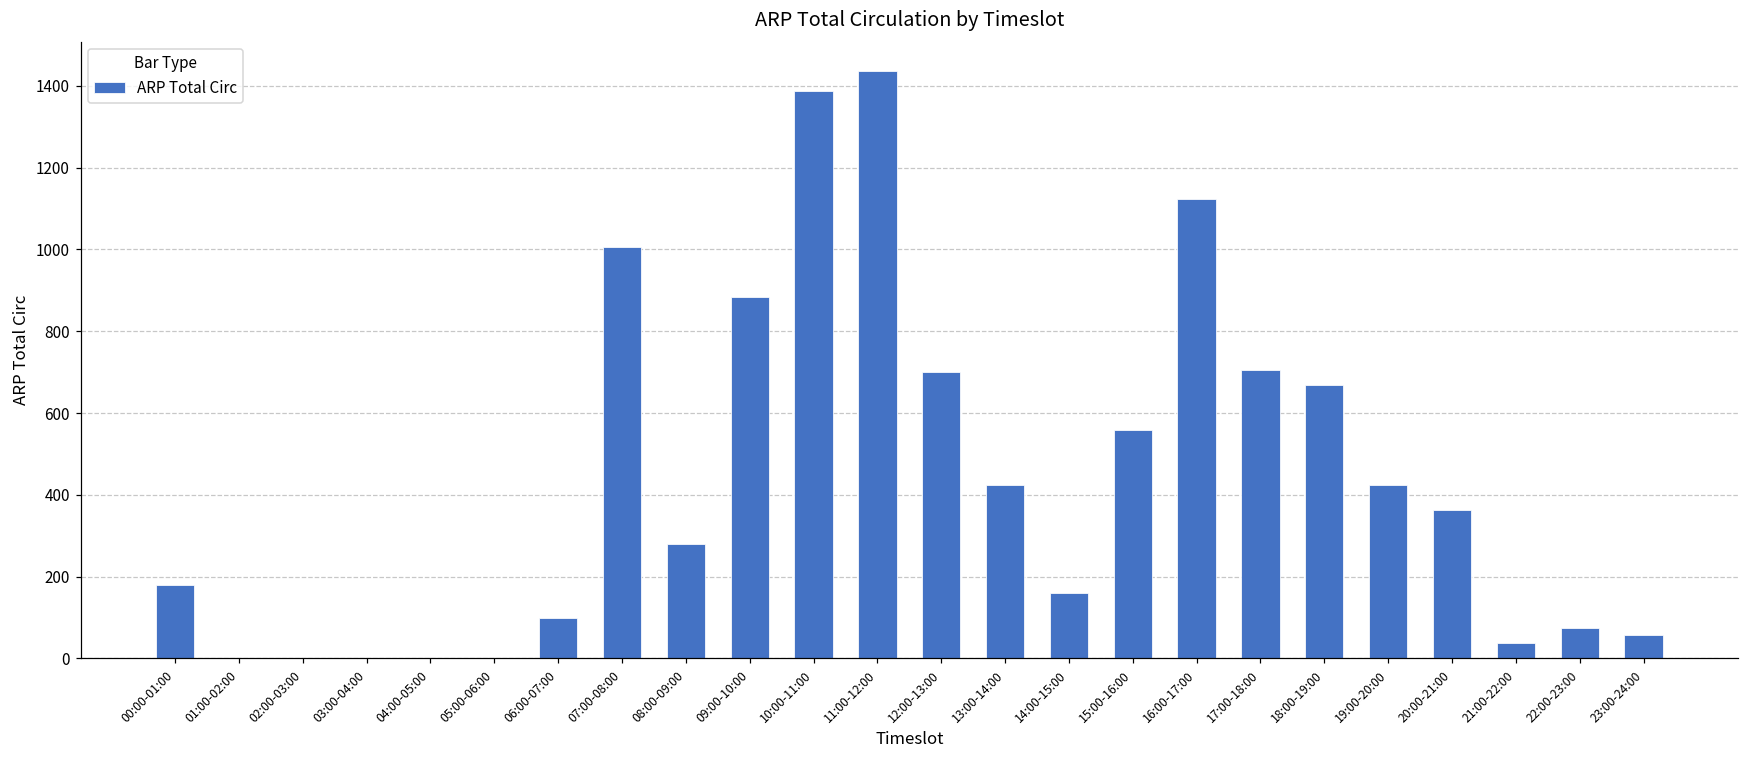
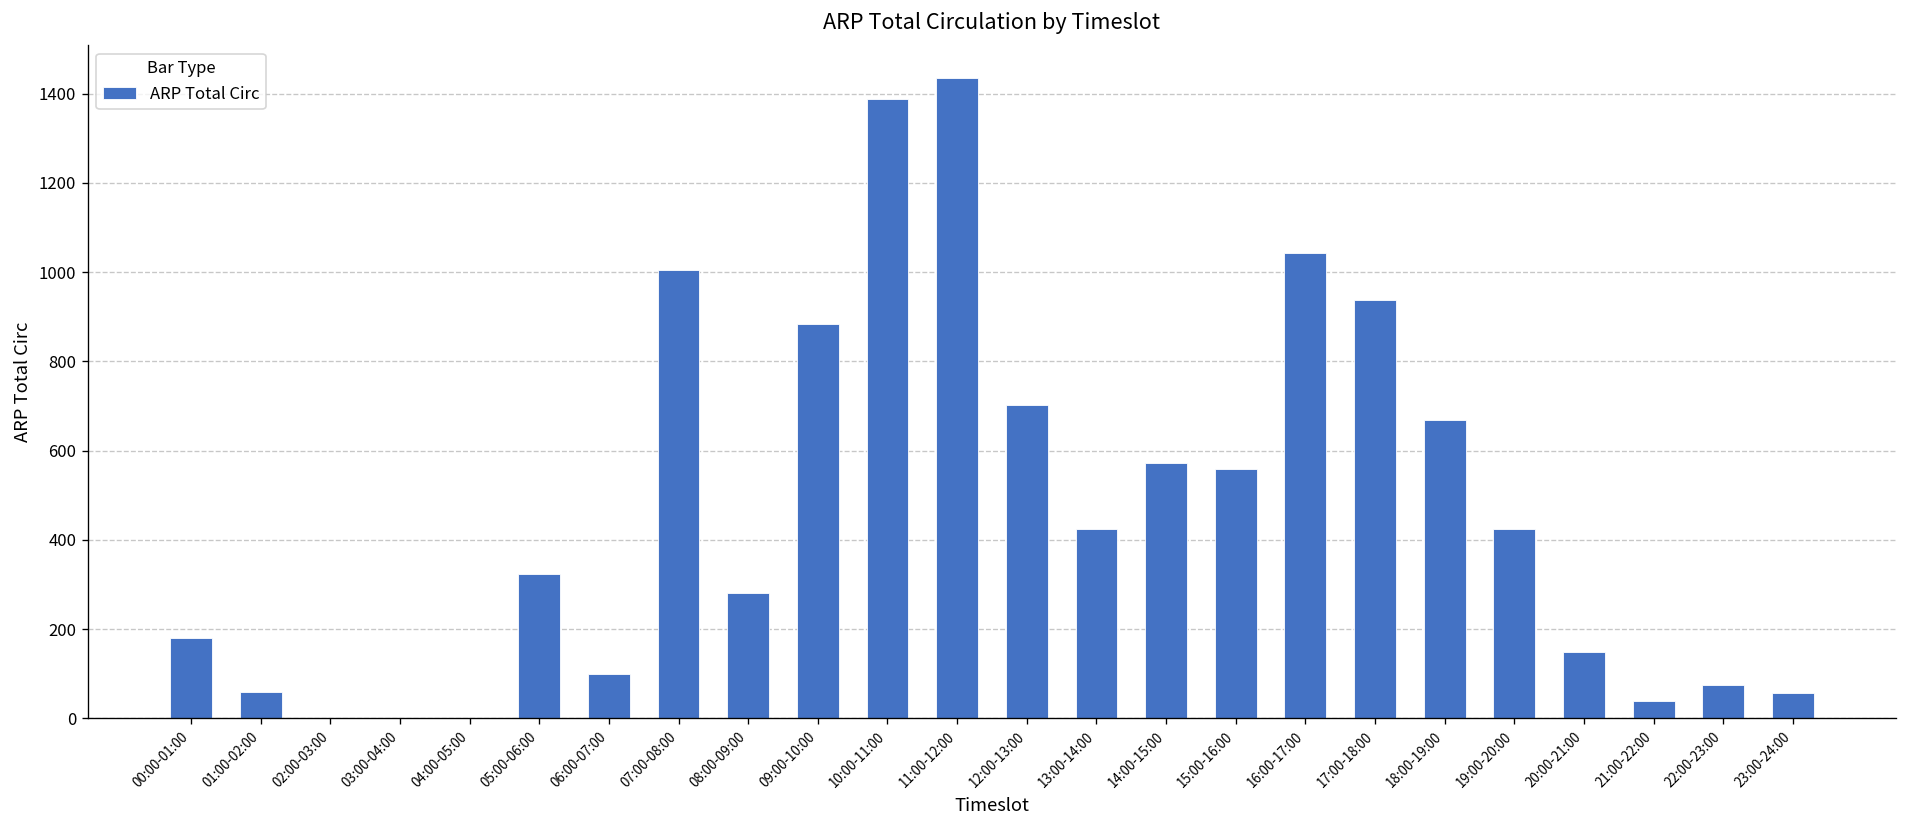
01:00-02:00: 0 -> 60
05:00-06:00: 0 -> 320
14:00-15:00: 160 -> 570
16:00-17:00: 1120 -> 1040
17:00-18:00: 710 -> 940
20:00-21:00: 360 -> 150
